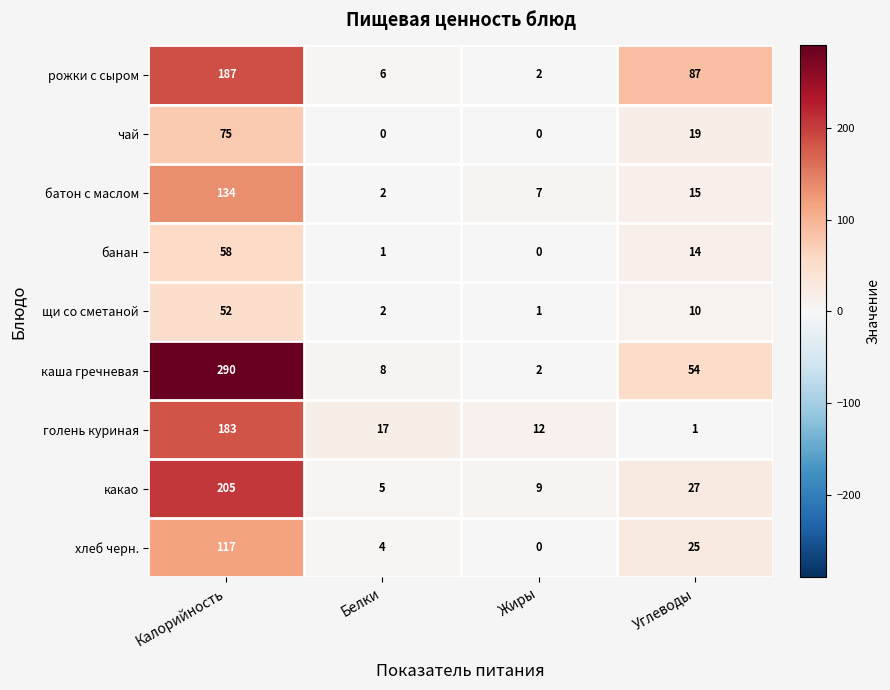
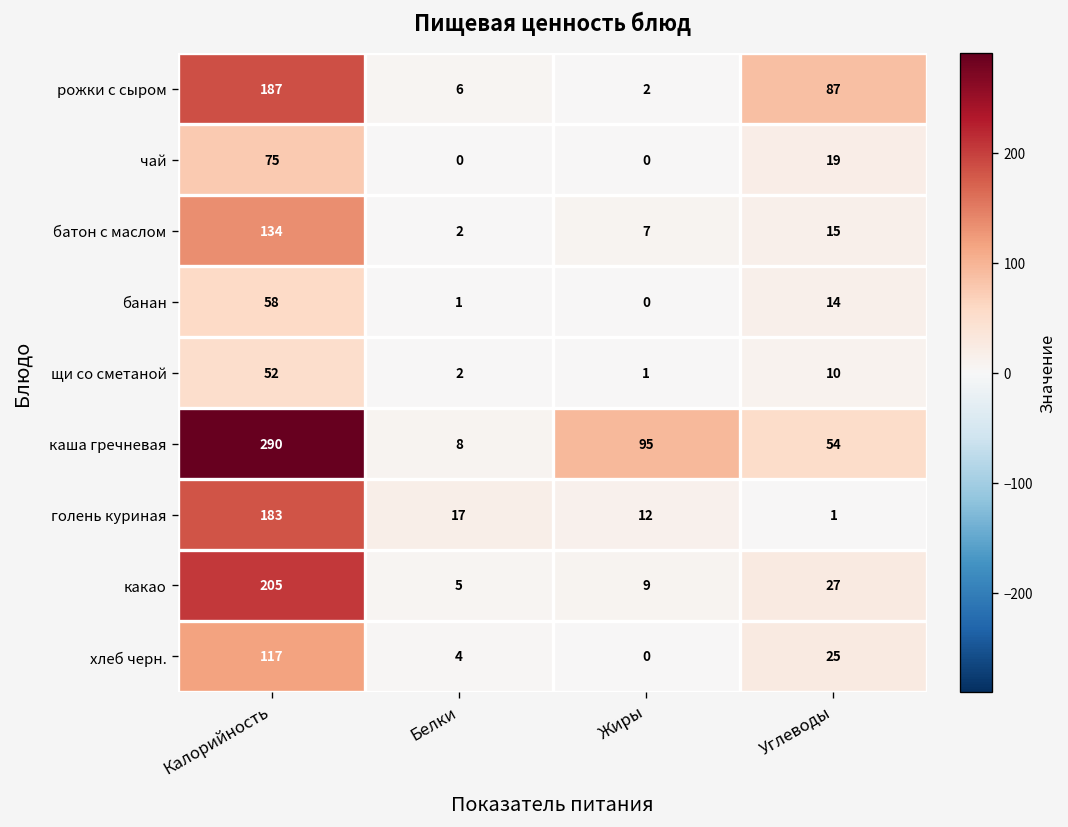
каша гречневая, Жиры: 2 -> 95
